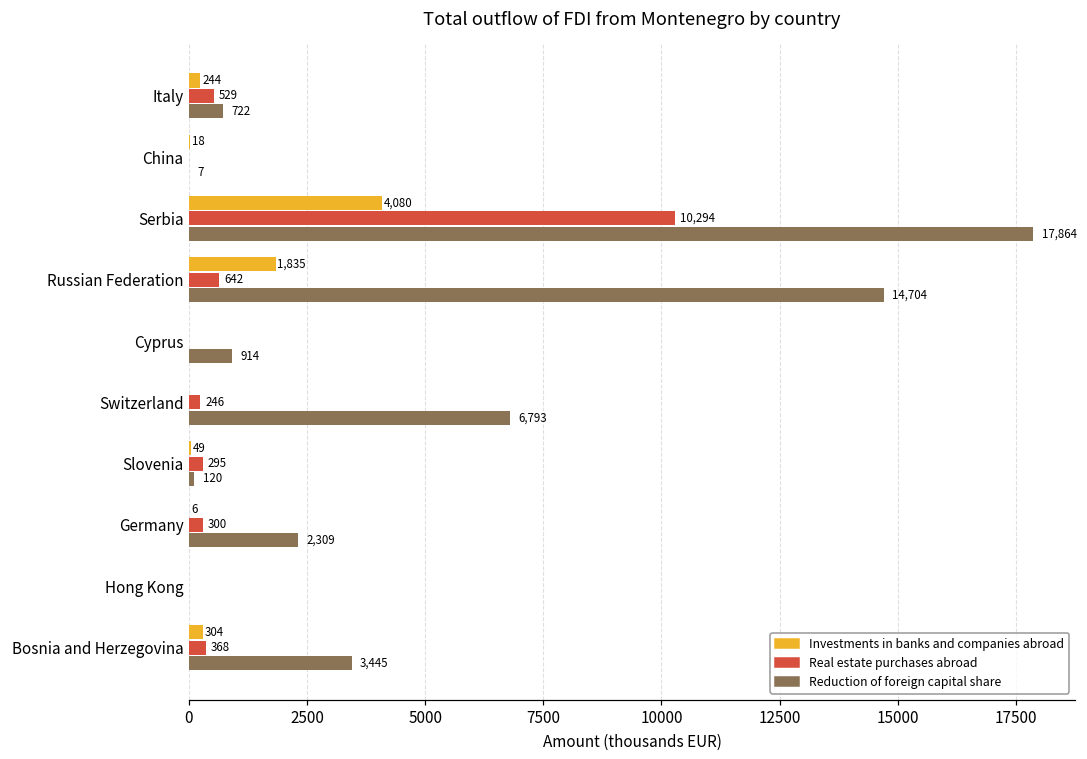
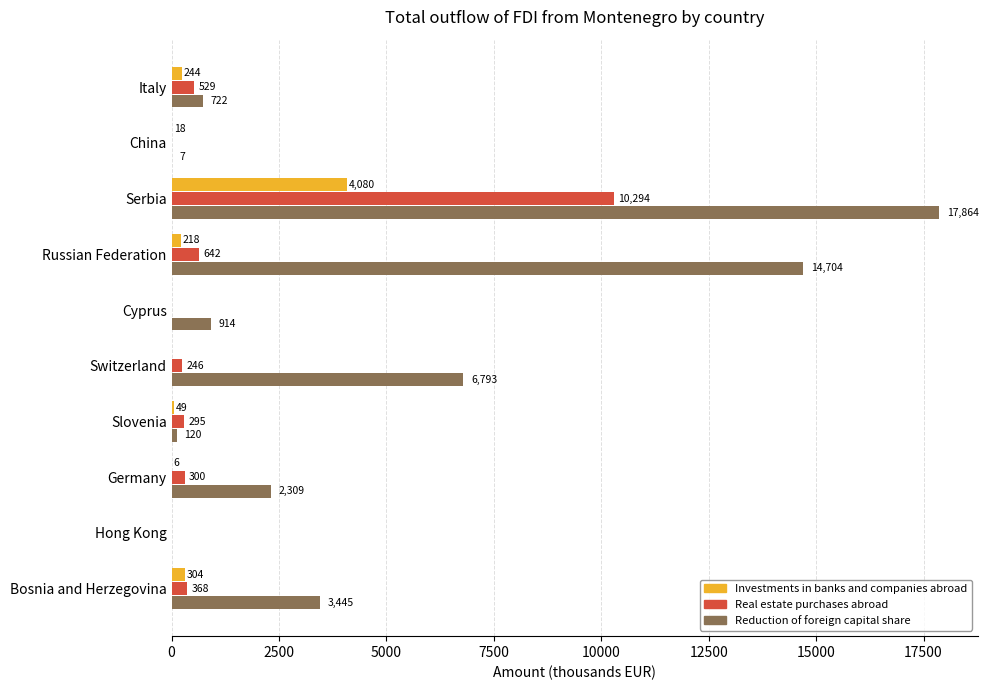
Investments in banks and companies abroad, Russian Federation: 1,835 -> 218
